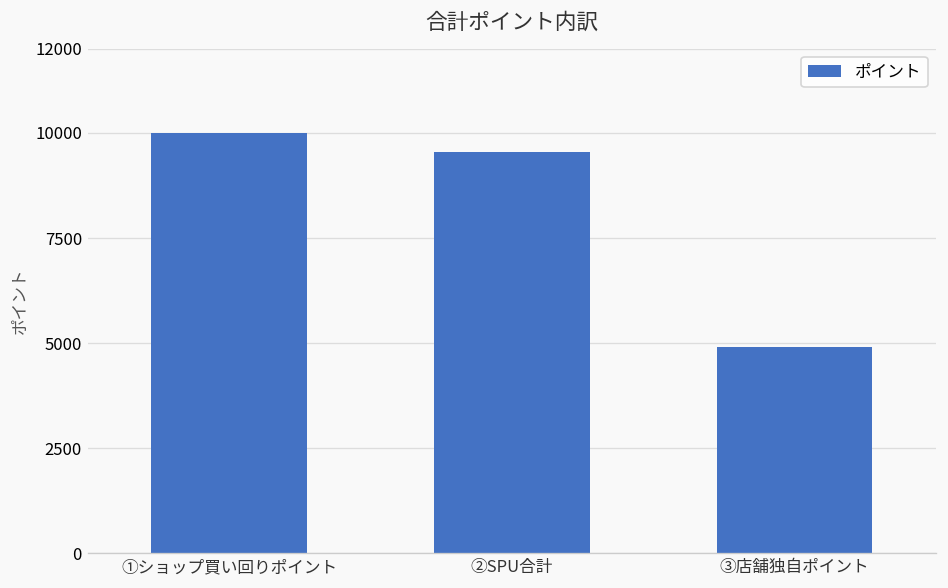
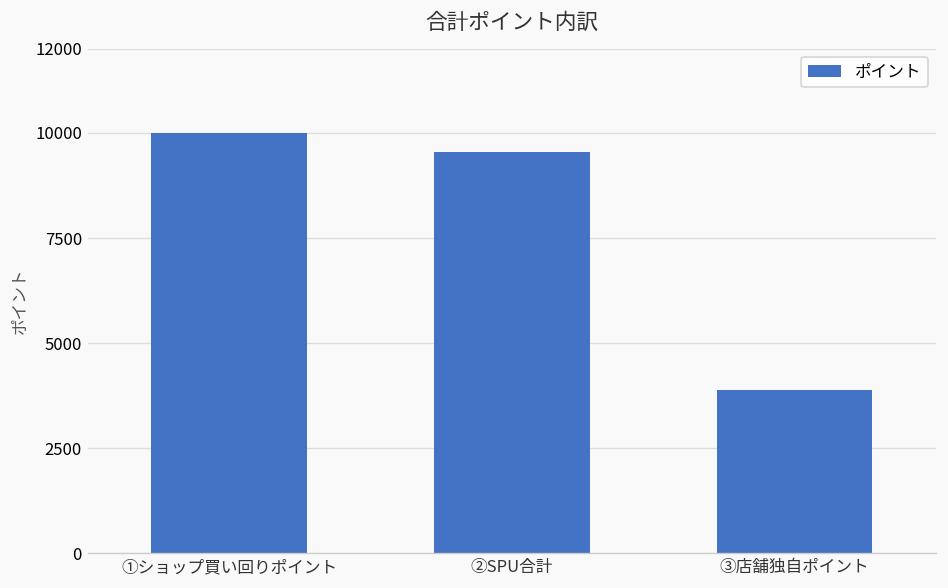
③店舗独自ポイント: 4900 -> 3900
